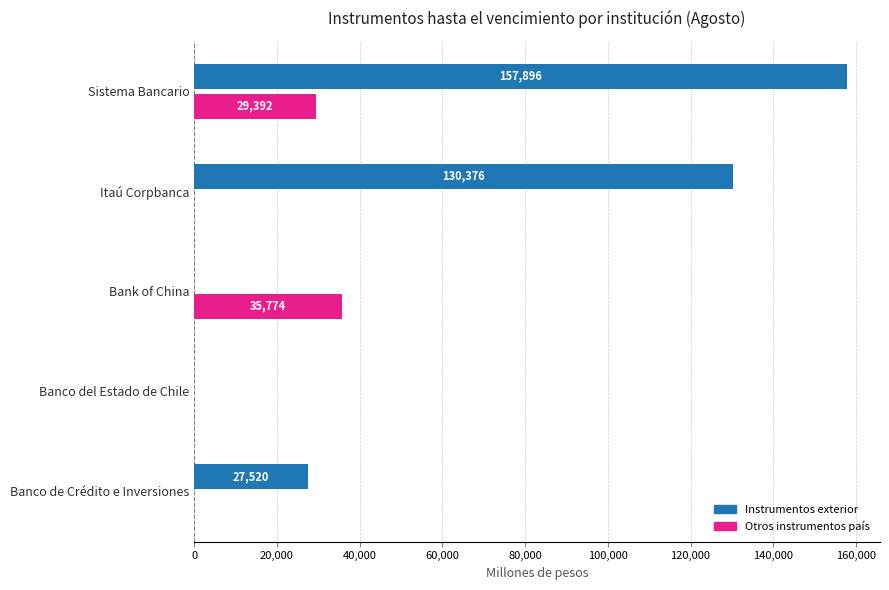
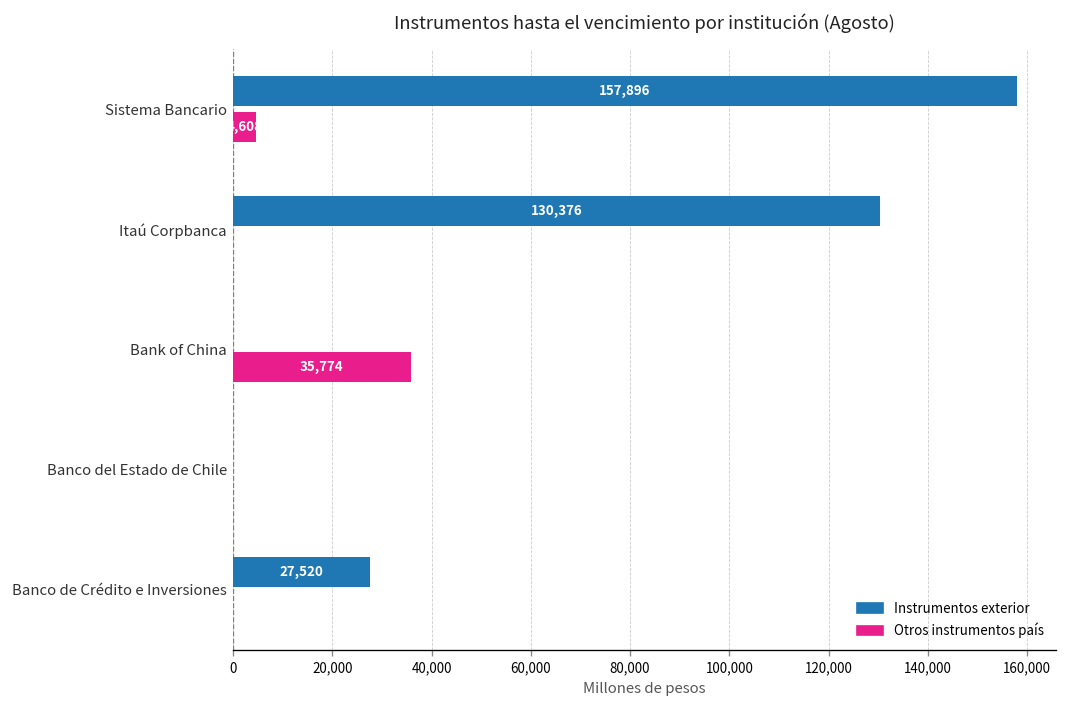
Otros instrumentos país, Sistema Bancario: 29,392 -> 4,608
